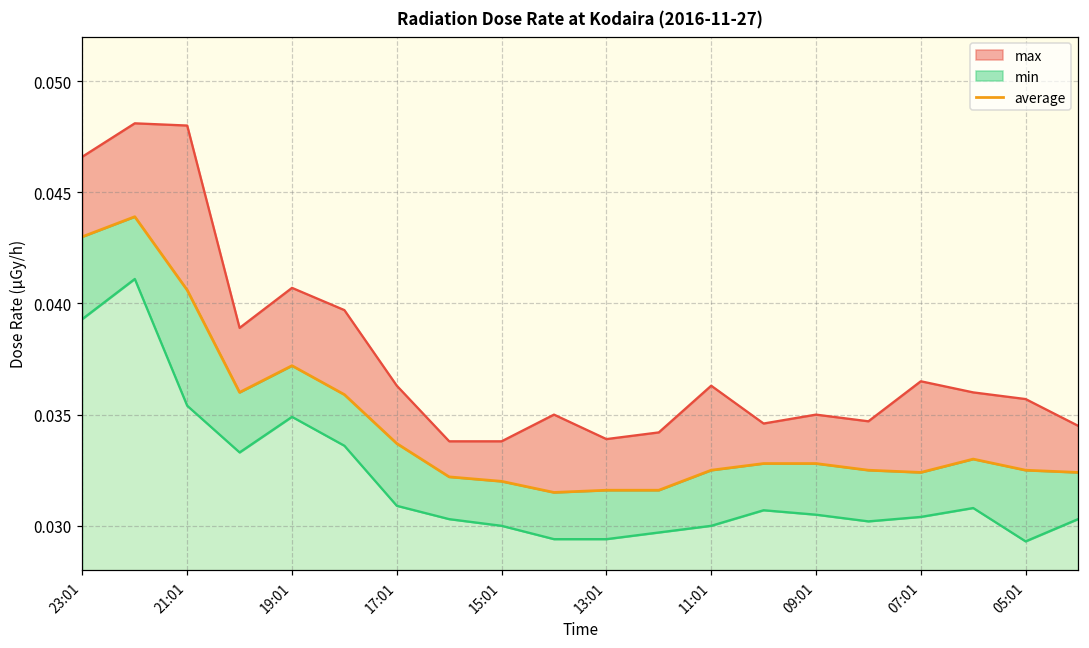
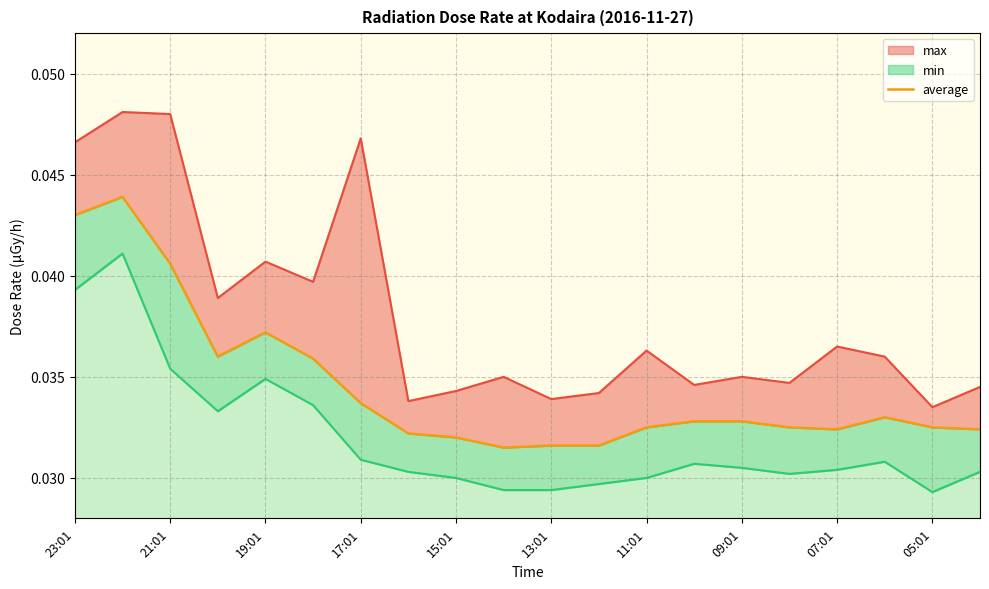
max, 17:01: 0.0363 -> 0.0468
max, 15:01: 0.0338 -> 0.0343
max, 05:01: 0.0357 -> 0.0335
